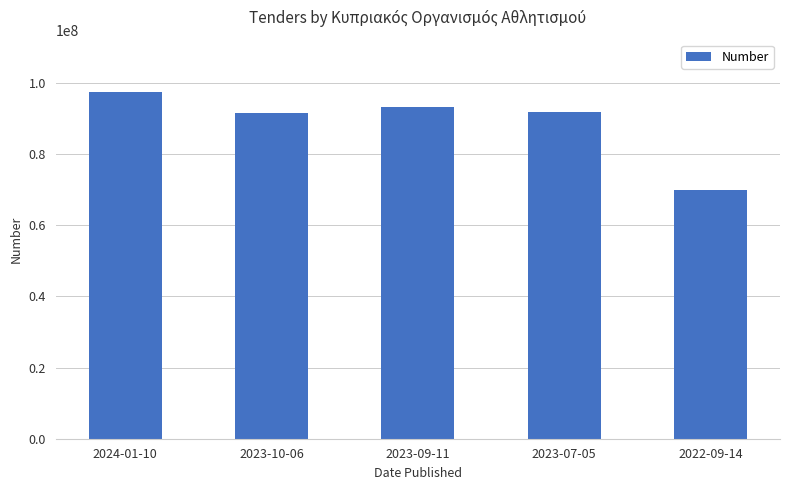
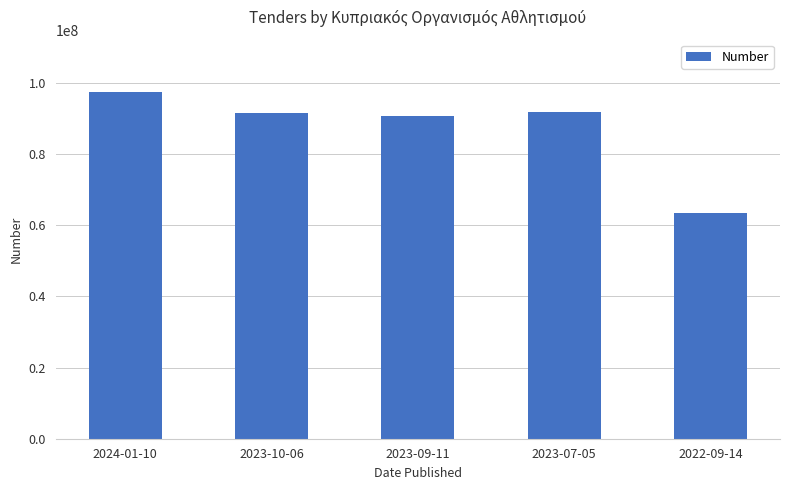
2023-09-11: 93000000 -> 91000000
2022-09-14: 70000000 -> 63000000
